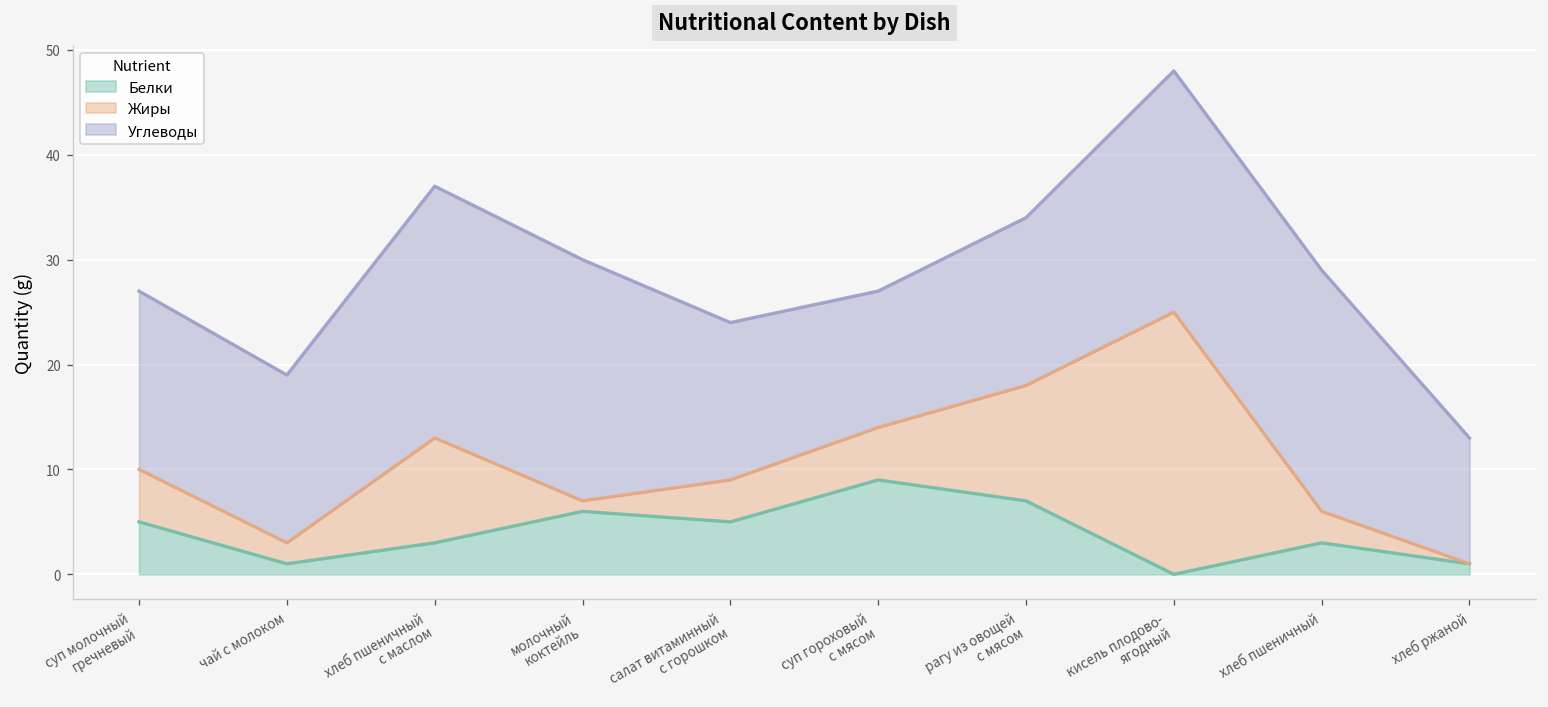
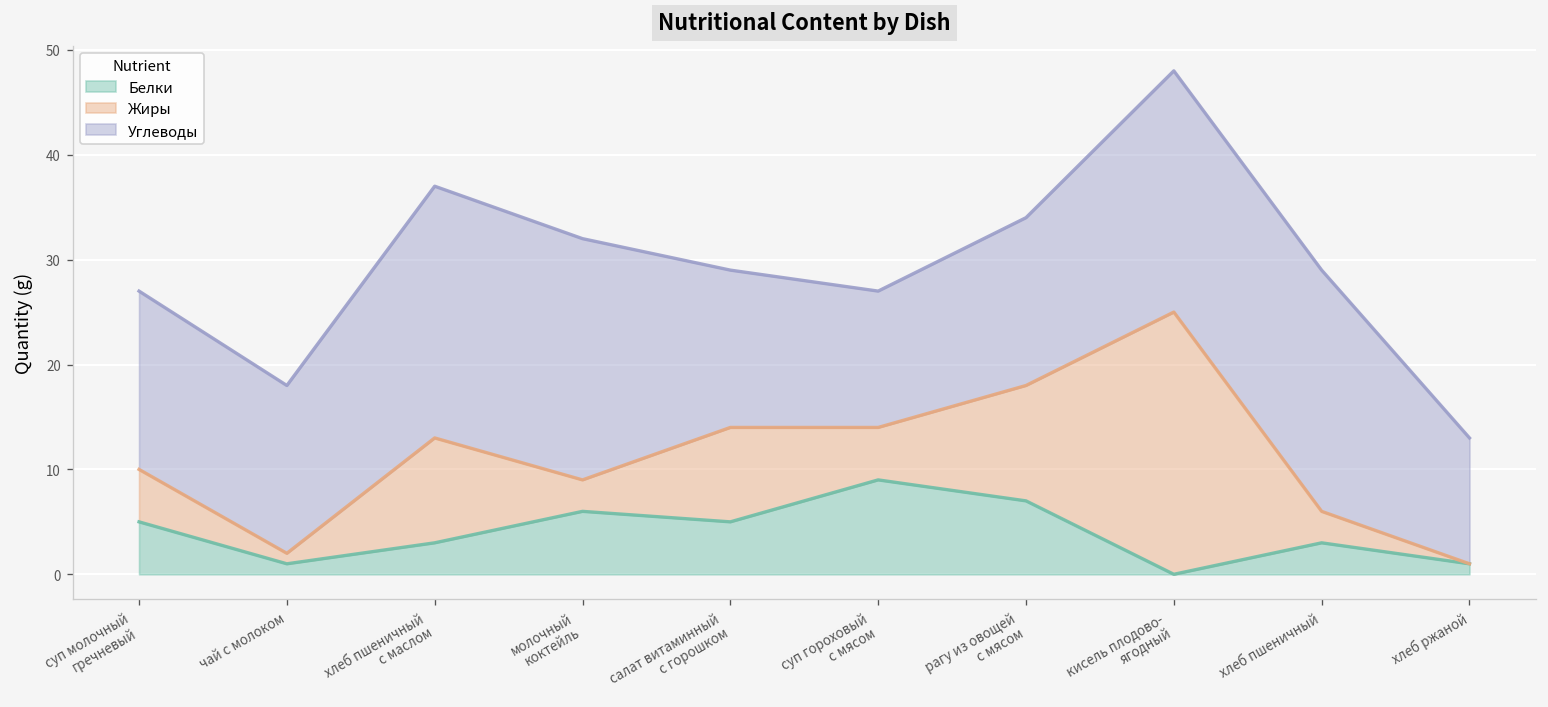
Жиры, чай с молоком: 2 -> 1
Жиры, молочный коктейль: 1 -> 3
Жиры, салат витаминный с горошком: 4 -> 9
